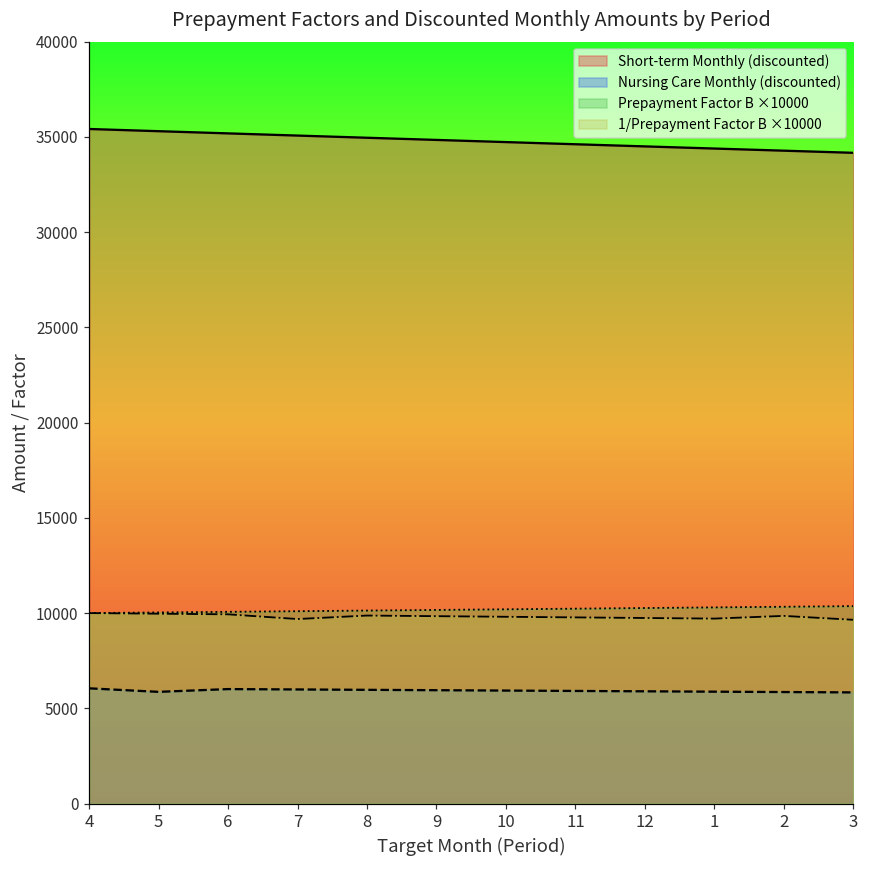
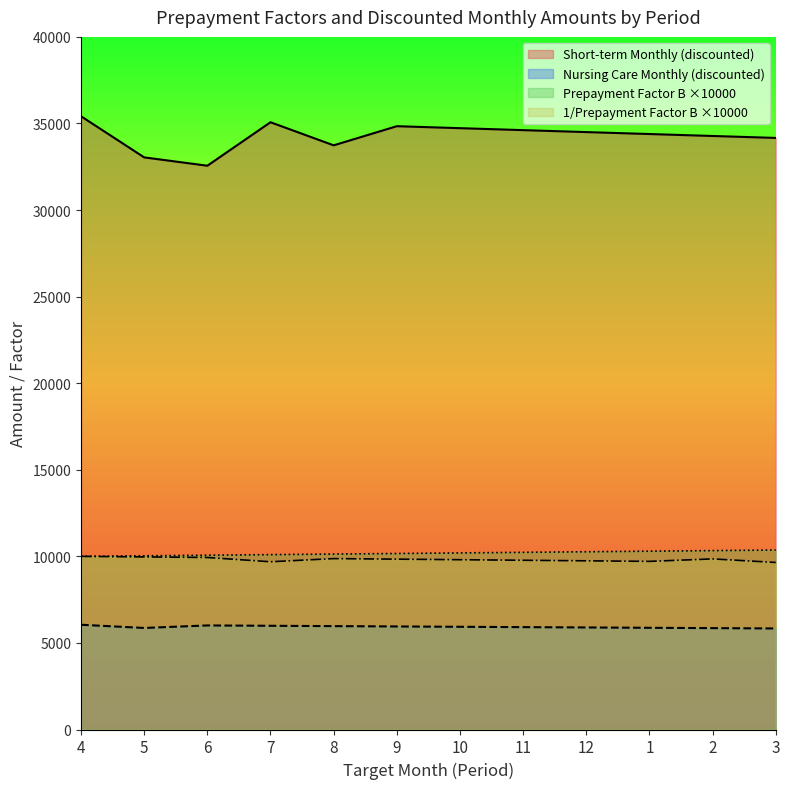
Short-term Monthly (discounted), 5: 35300 -> 33000
Short-term Monthly (discounted), 6: 35200 -> 32600
Short-term Monthly (discounted), 8: 35000 -> 33700
